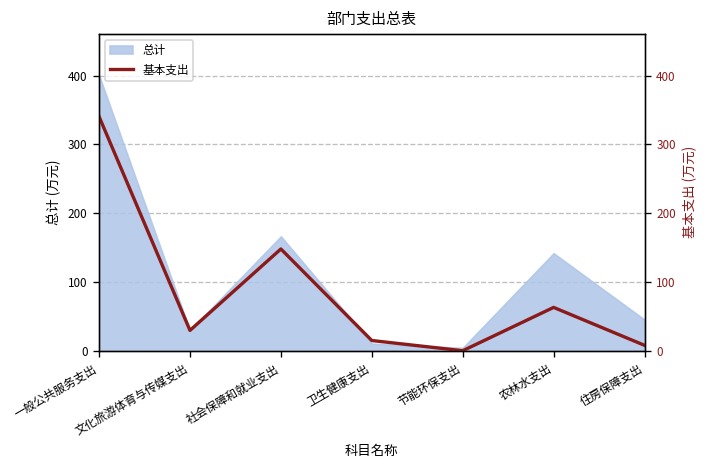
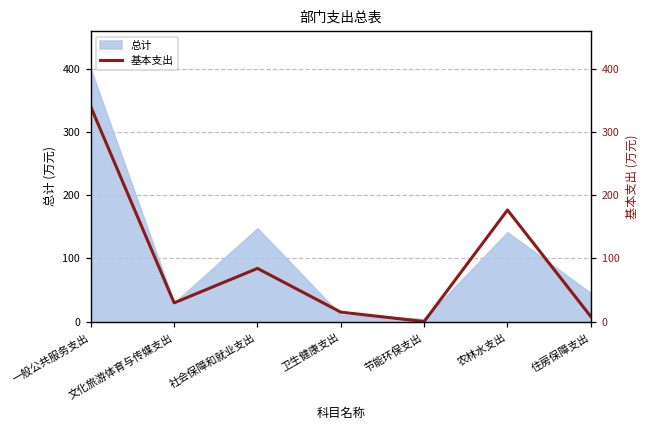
总计, 社会保障和就业支出: 170 -> 150
基本支出, 社会保障和就业支出: 150 -> 80
基本支出, 农林水支出: 60 -> 180
